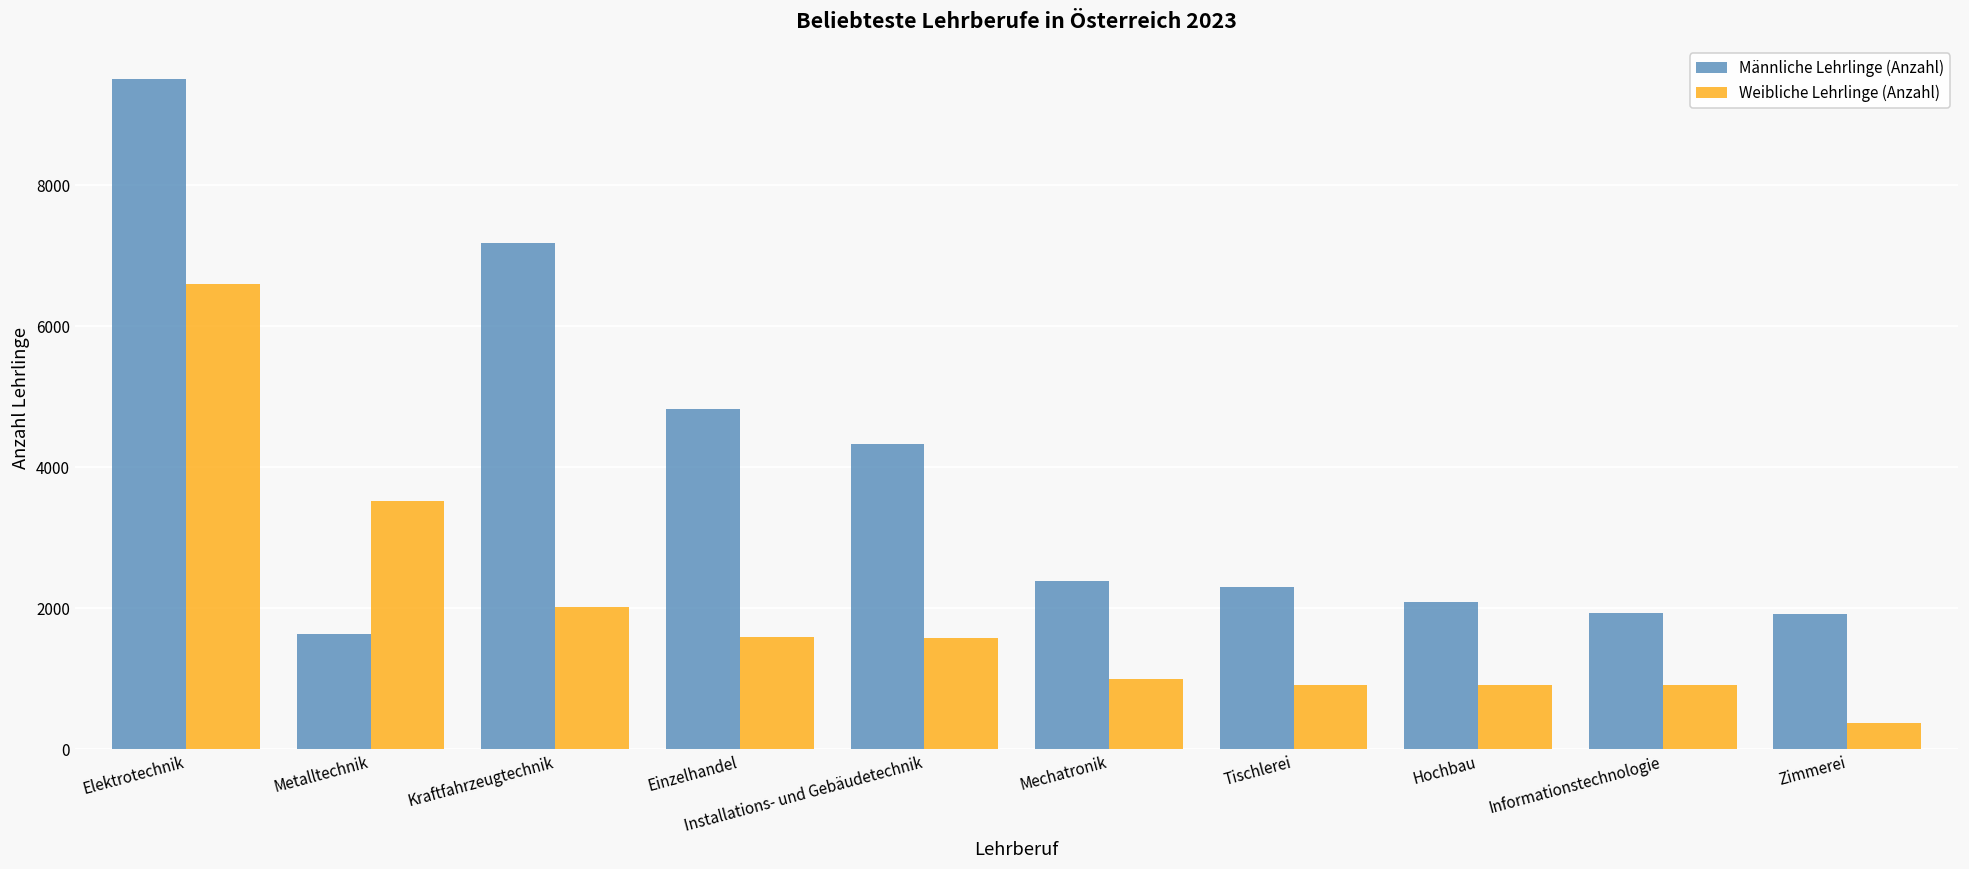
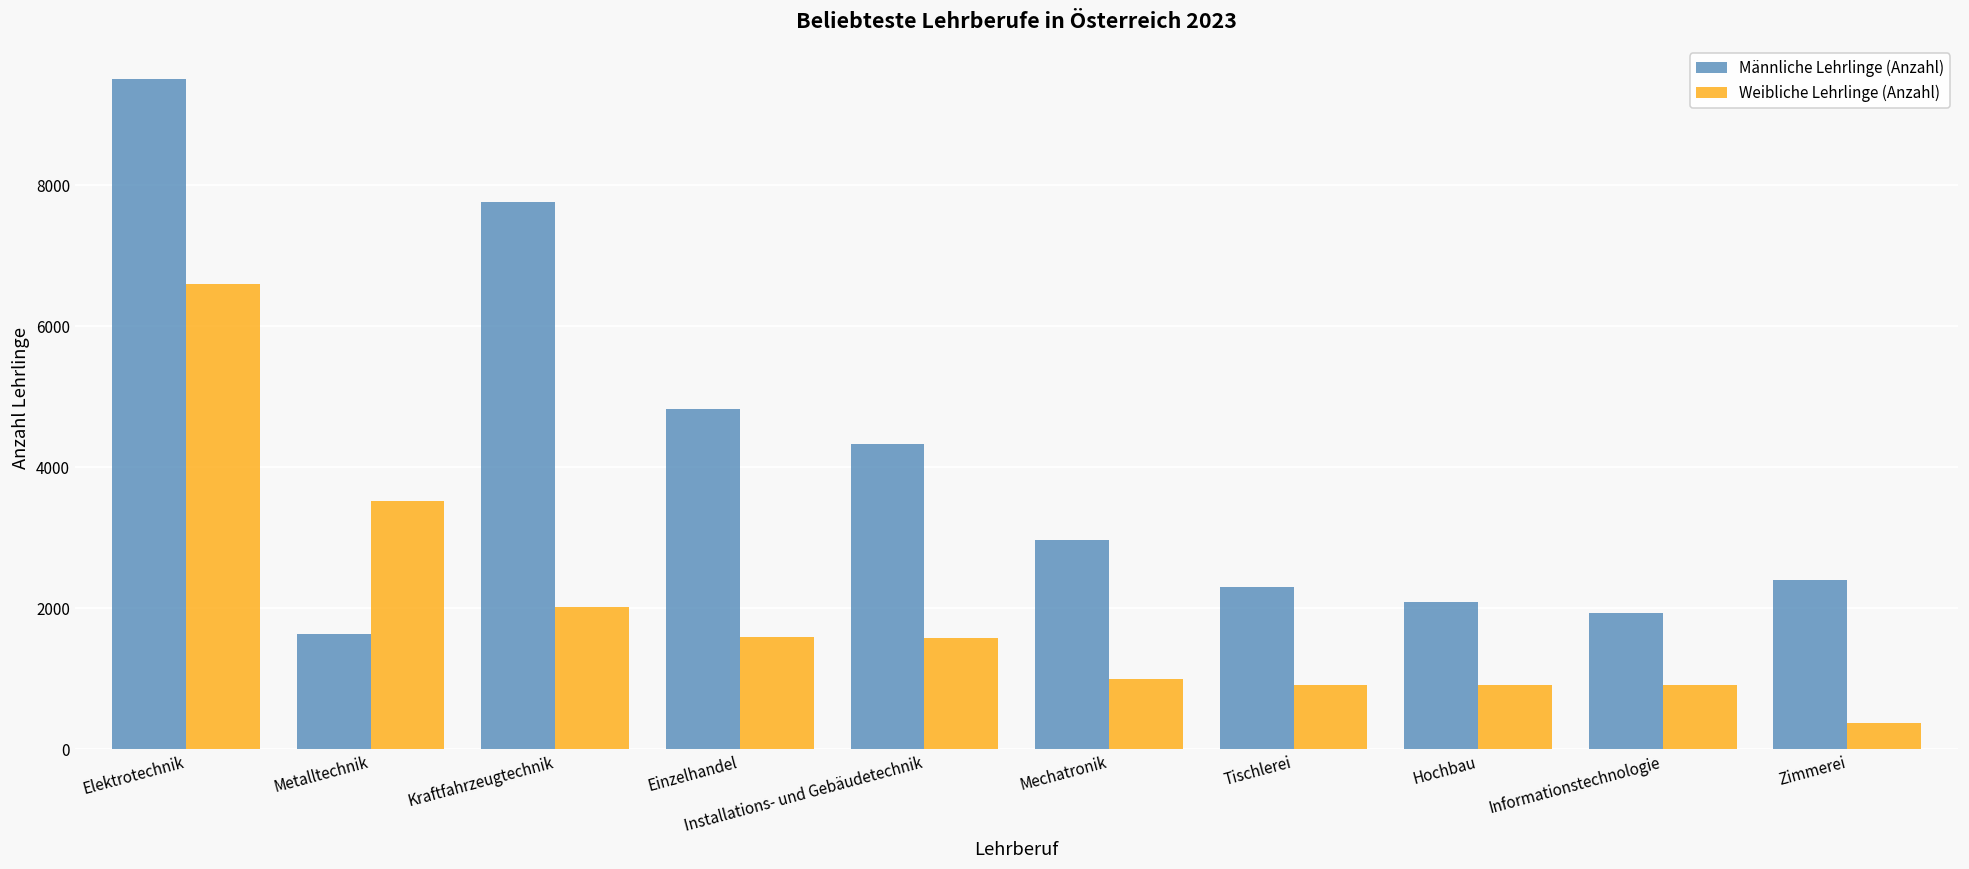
Männliche Lehrlinge (Anzahl), Kraftfahrzeugtechnik: 7200 -> 7800
Männliche Lehrlinge (Anzahl), Mechatronik: 2400 -> 3000
Männliche Lehrlinge (Anzahl), Zimmerei: 1900 -> 2400
